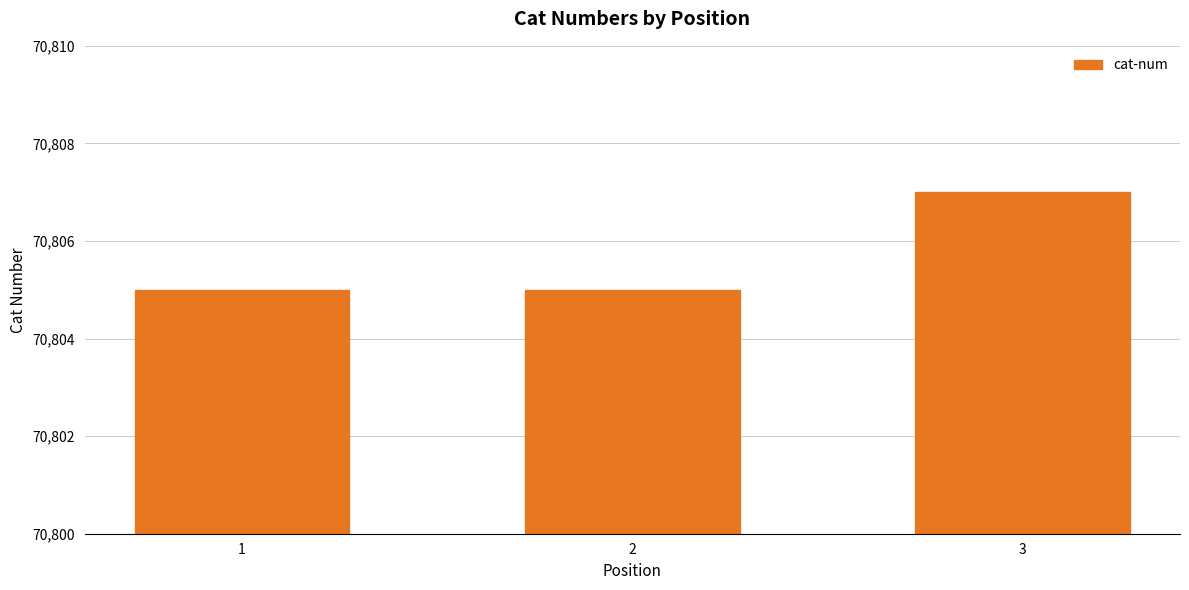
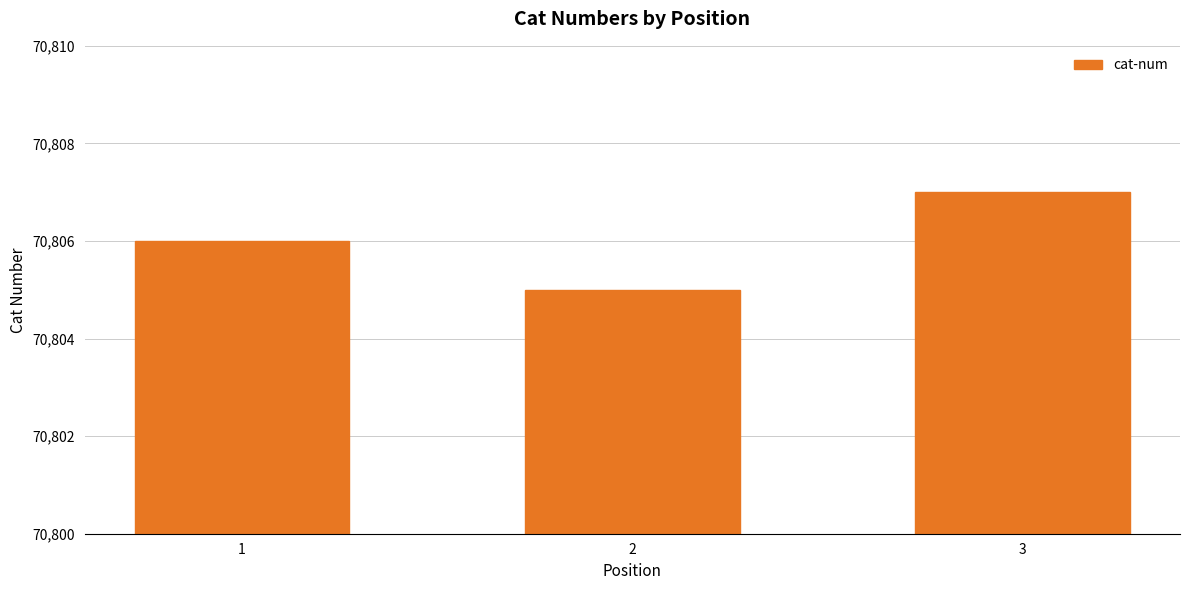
1: 70,805 -> 70,806
